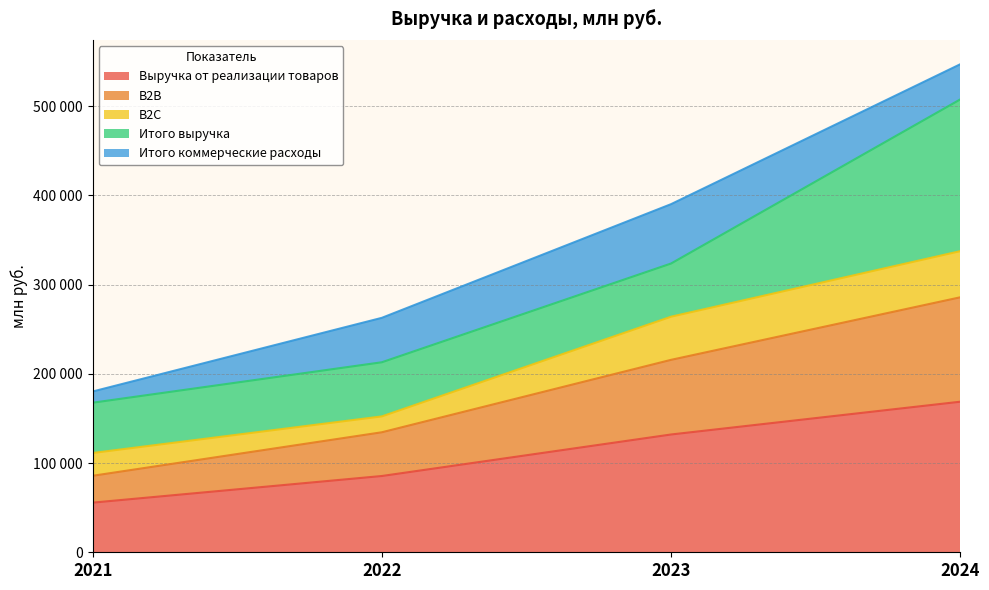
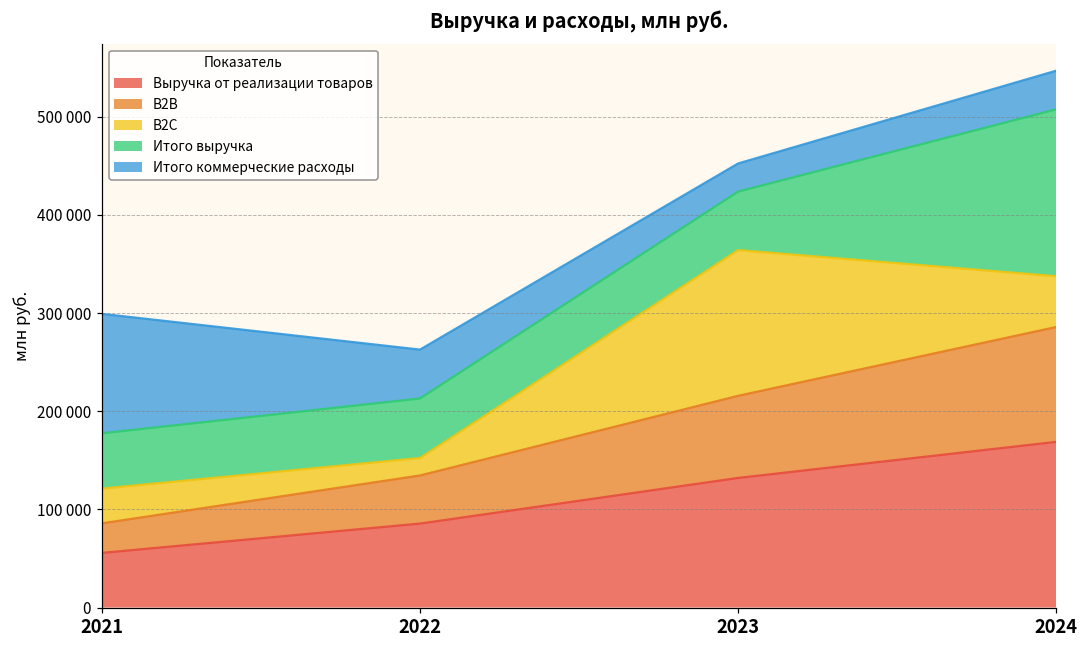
B2C, 2021: 30000 -> 40000
Итого коммерческие расходы, 2021: 10000 -> 120000
B2C, 2023: 50000 -> 150000
Итого коммерческие расходы, 2023: 70000 -> 30000
